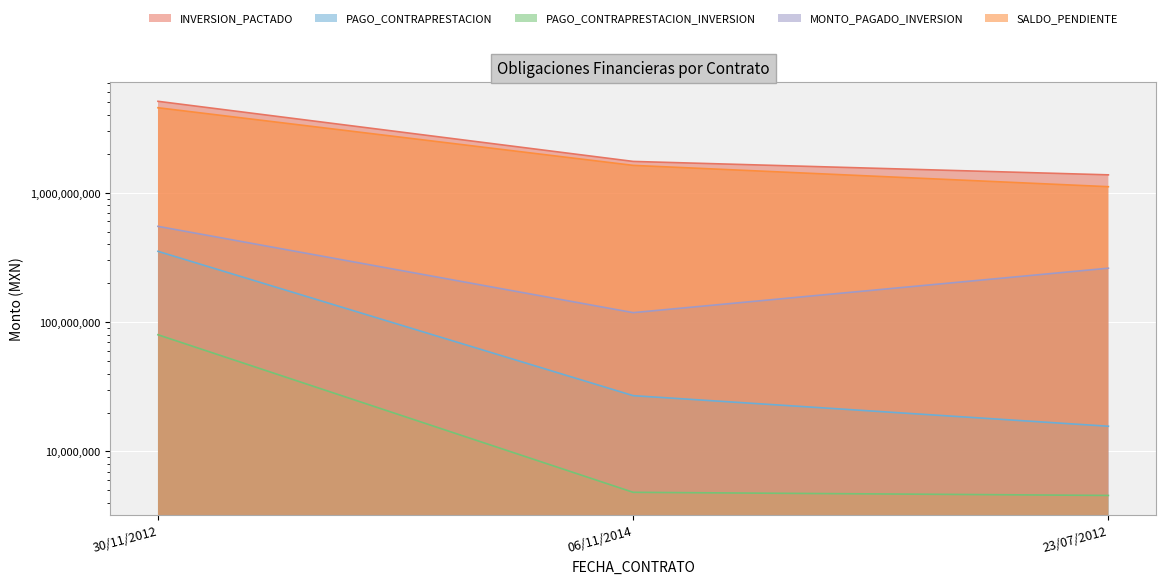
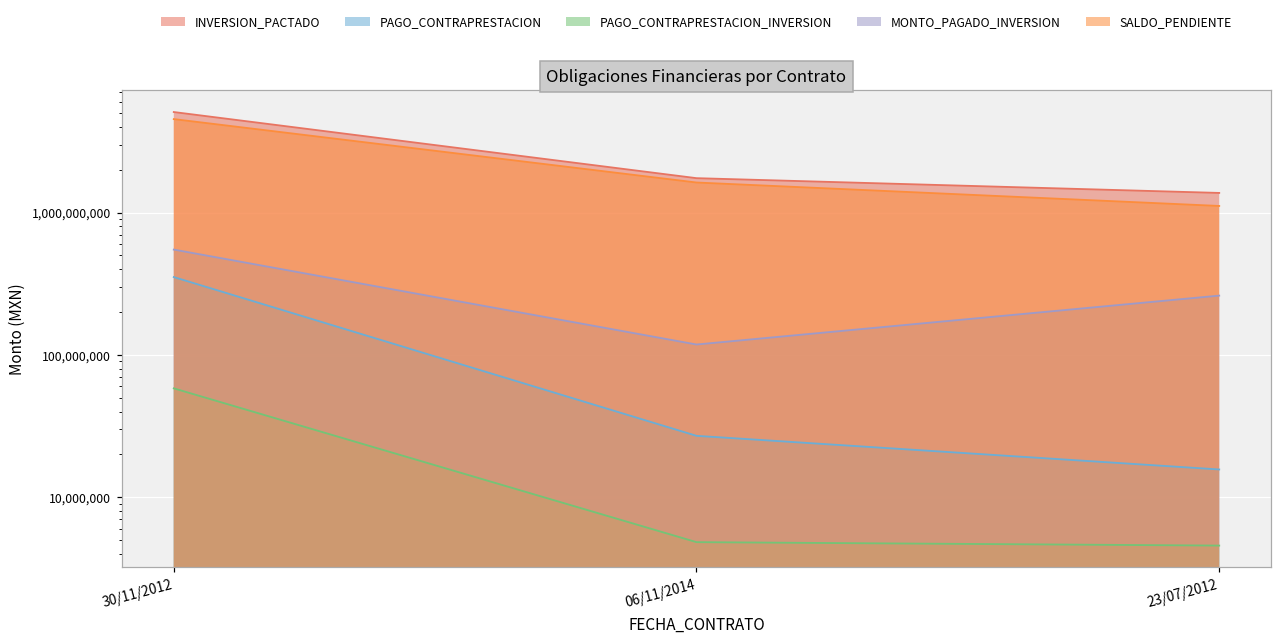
PAGO_CONTRAPRESTACION_INVERSION, 30/11/2012: 80,000,000 -> 60,000,000
